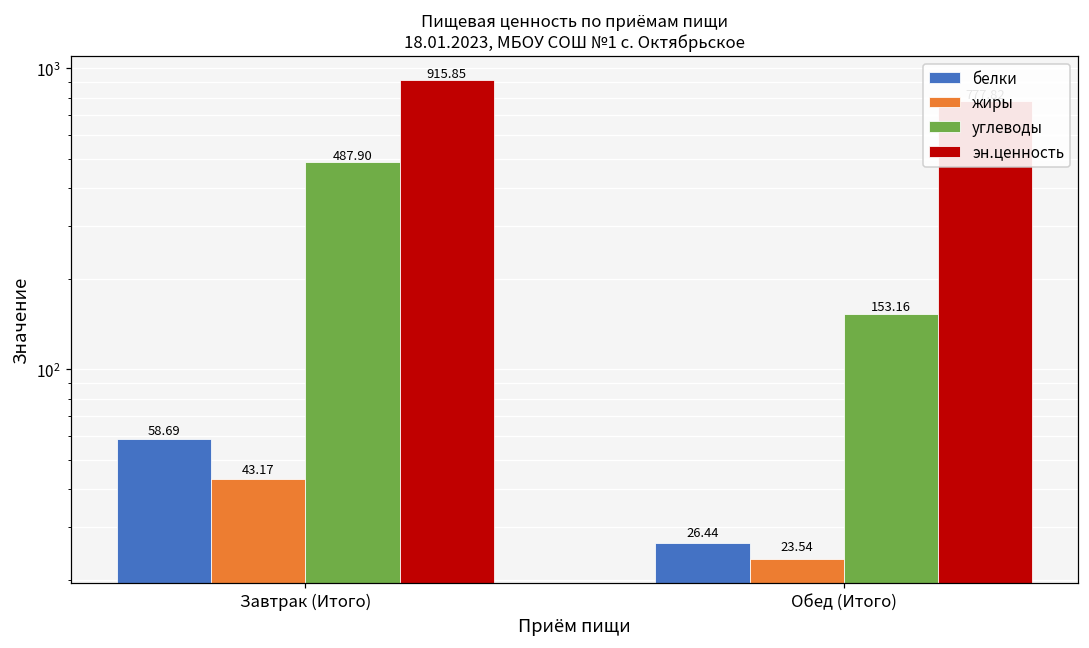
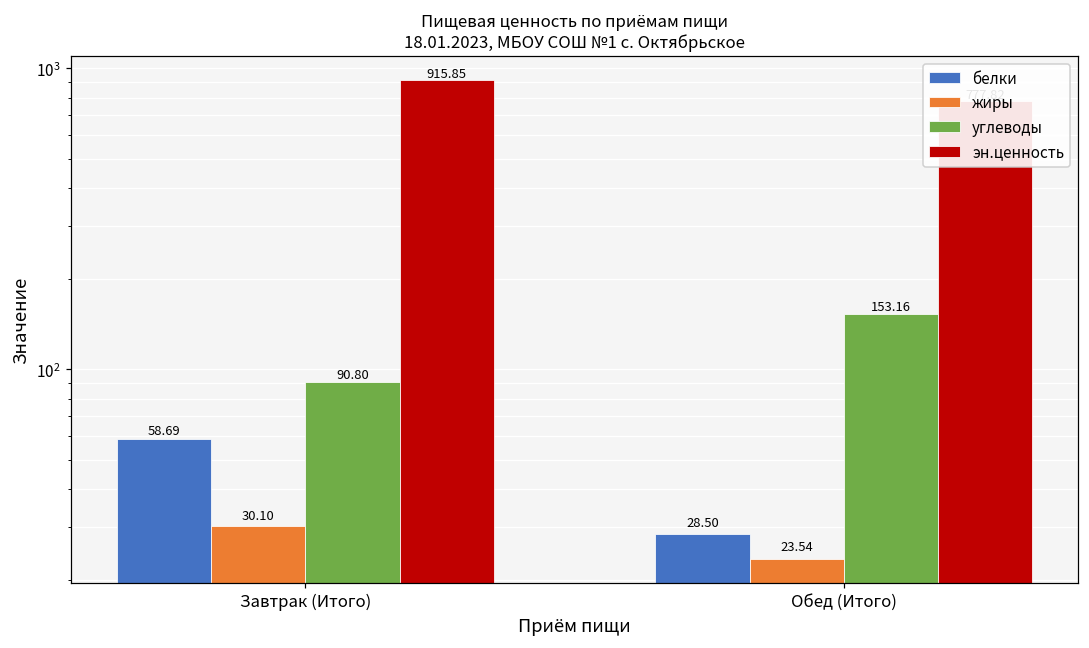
жиры, Завтрак (Итого): 43.17 -> 30.10
углеводы, Завтрак (Итого): 487.90 -> 90.80
белки, Обед (Итого): 26.44 -> 28.50
